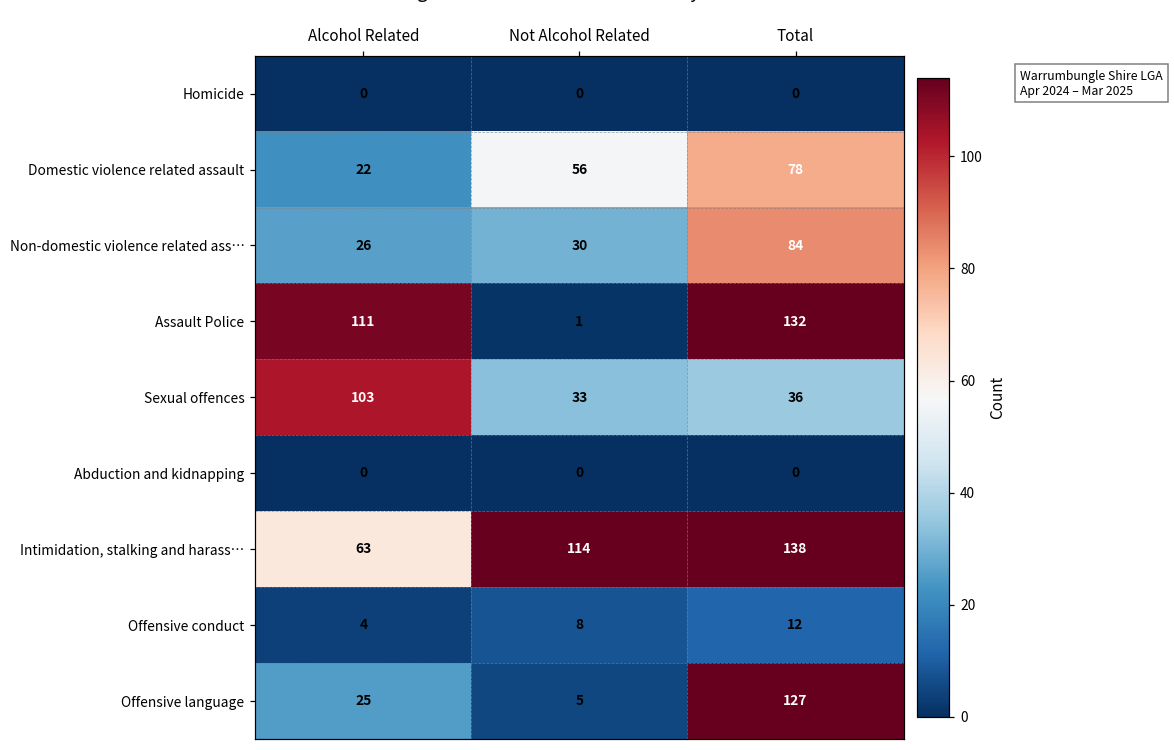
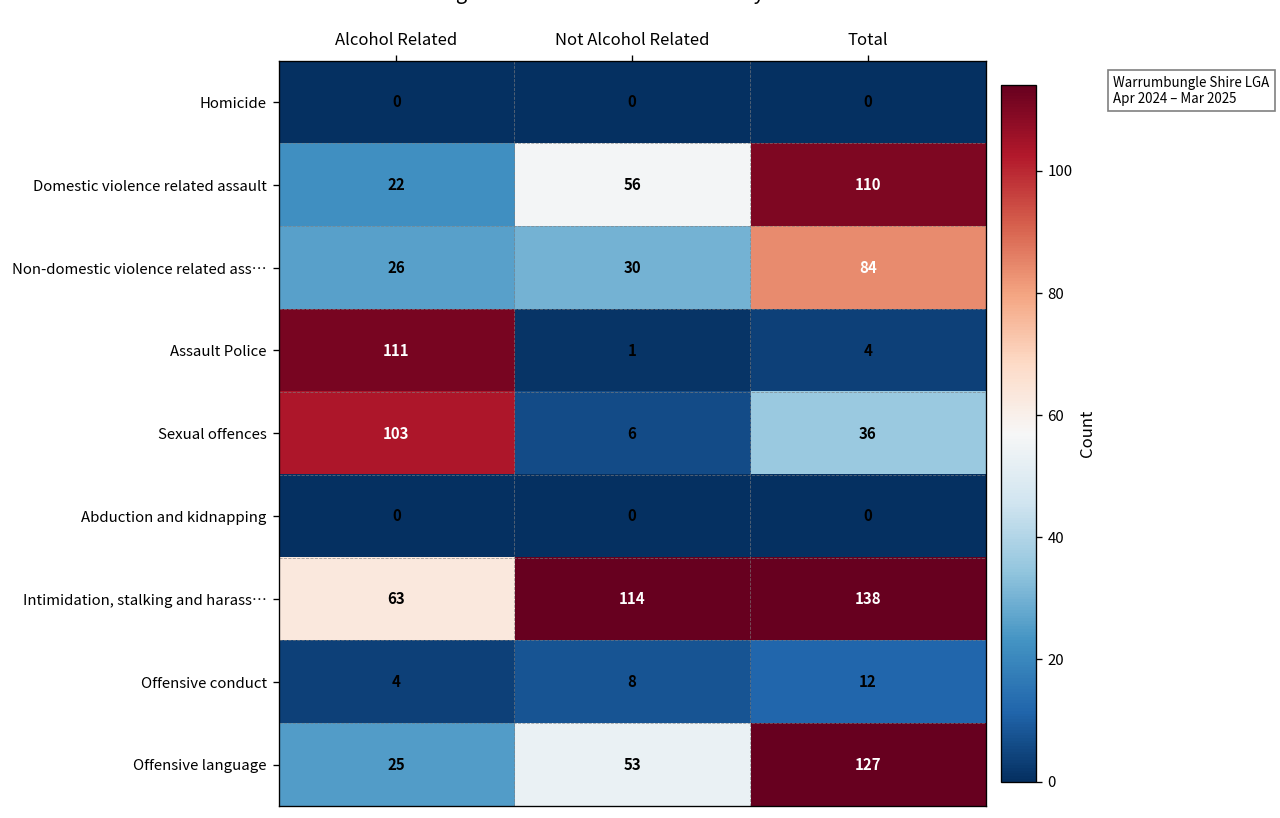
Domestic violence related assault, Total: 78 -> 110
Assault Police, Total: 132 -> 4
Sexual offences, Not Alcohol Related: 33 -> 6
Offensive language, Not Alcohol Related: 5 -> 53
